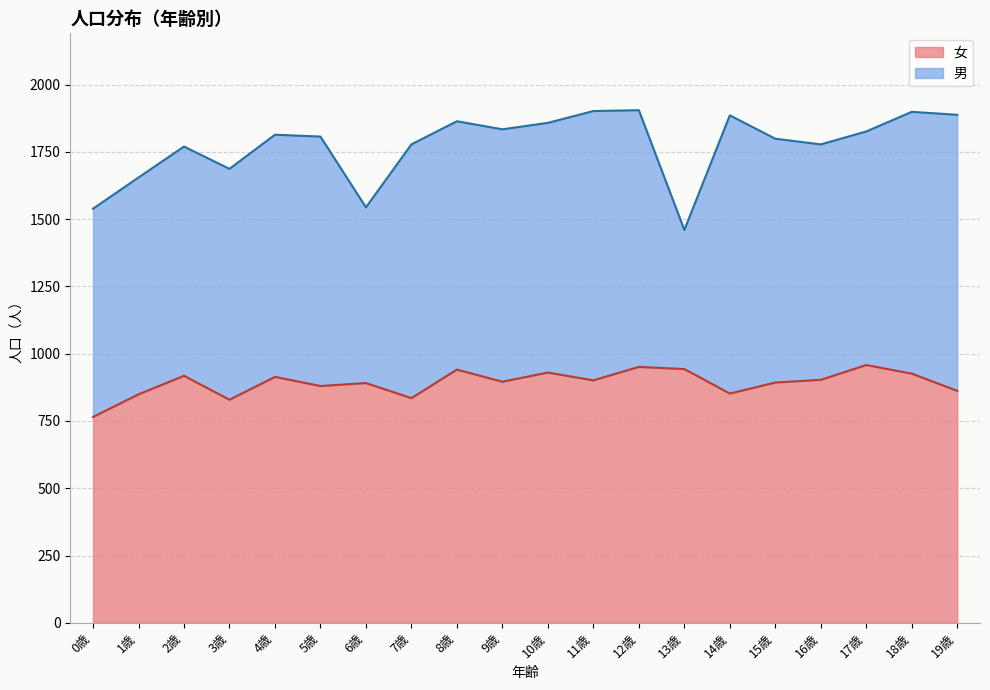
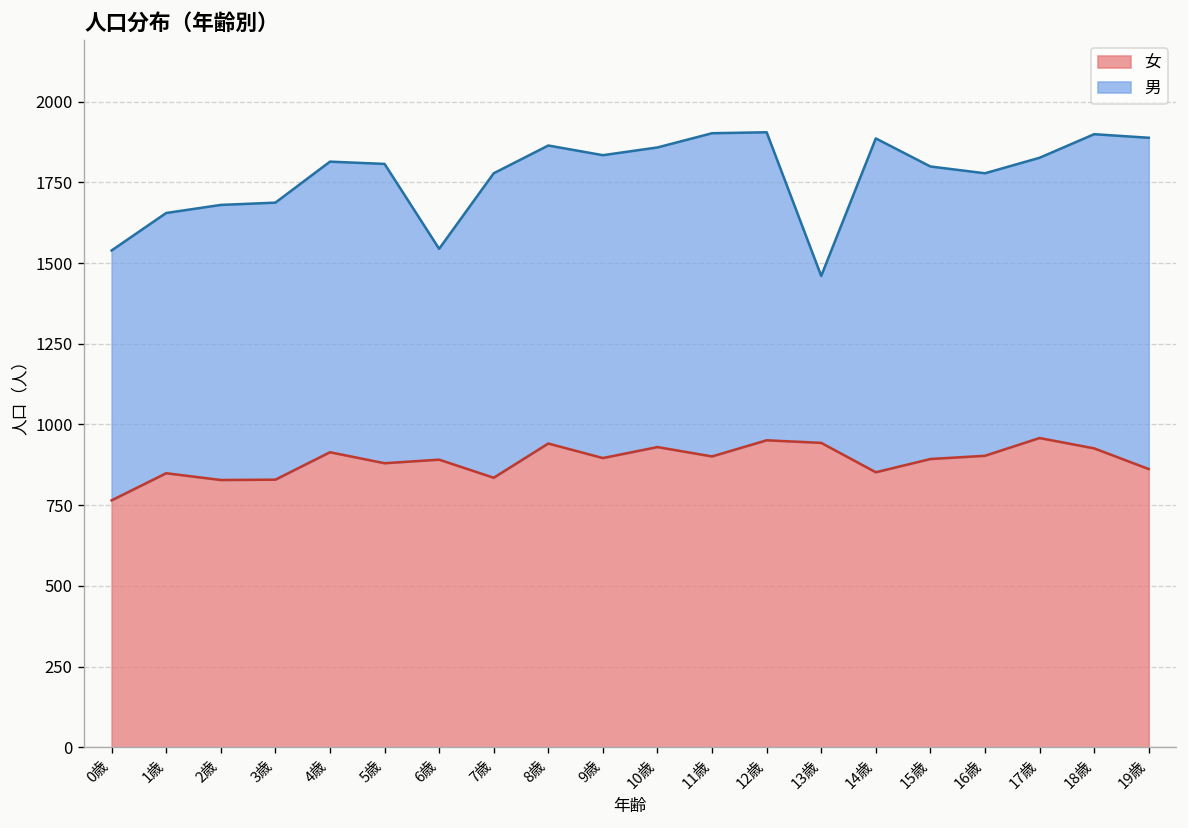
女, 2歳: 920 -> 830
